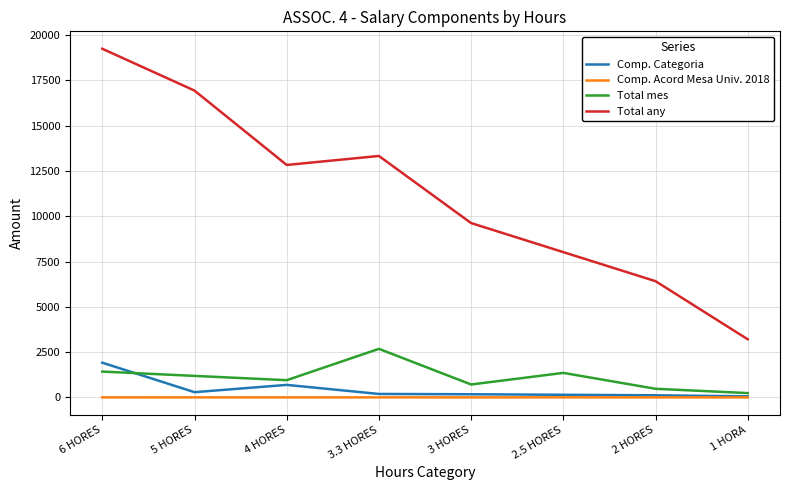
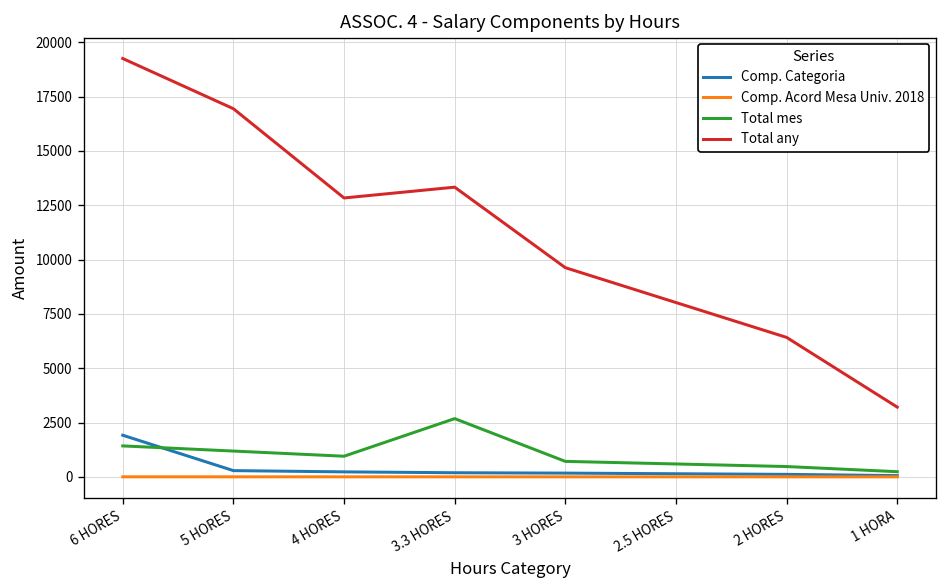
Comp. Categoria, 4 HORES: 700 -> 200
Total mes, 2.5 HORES: 1400 -> 600
